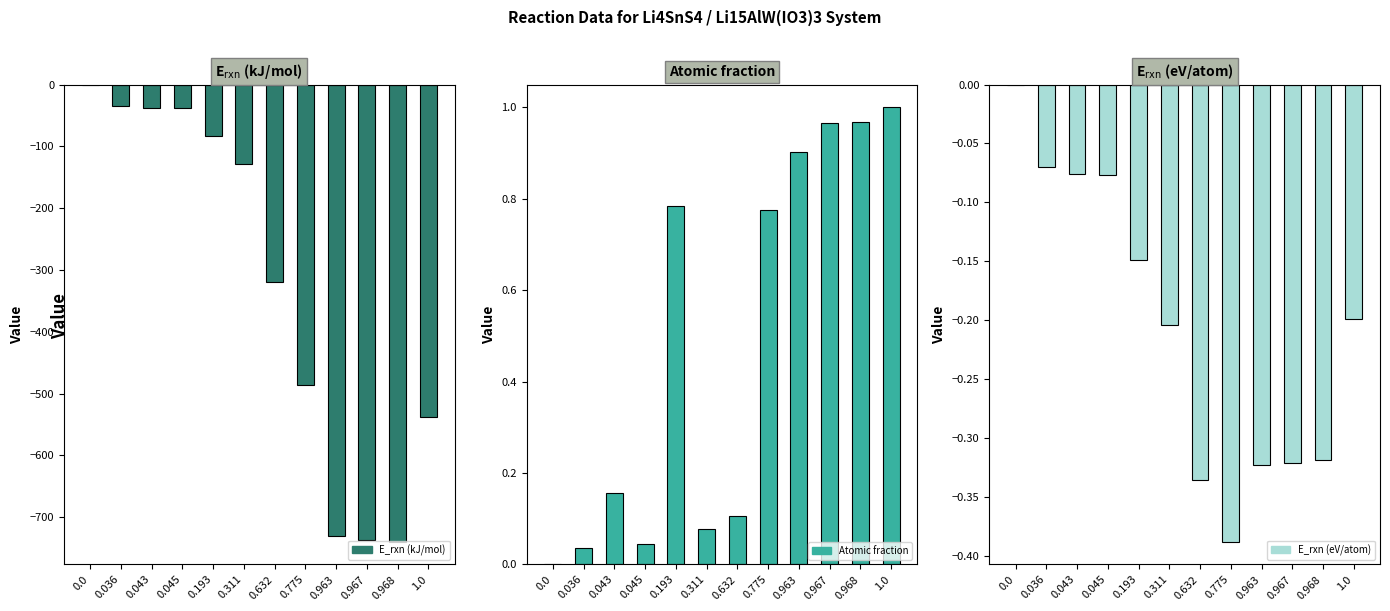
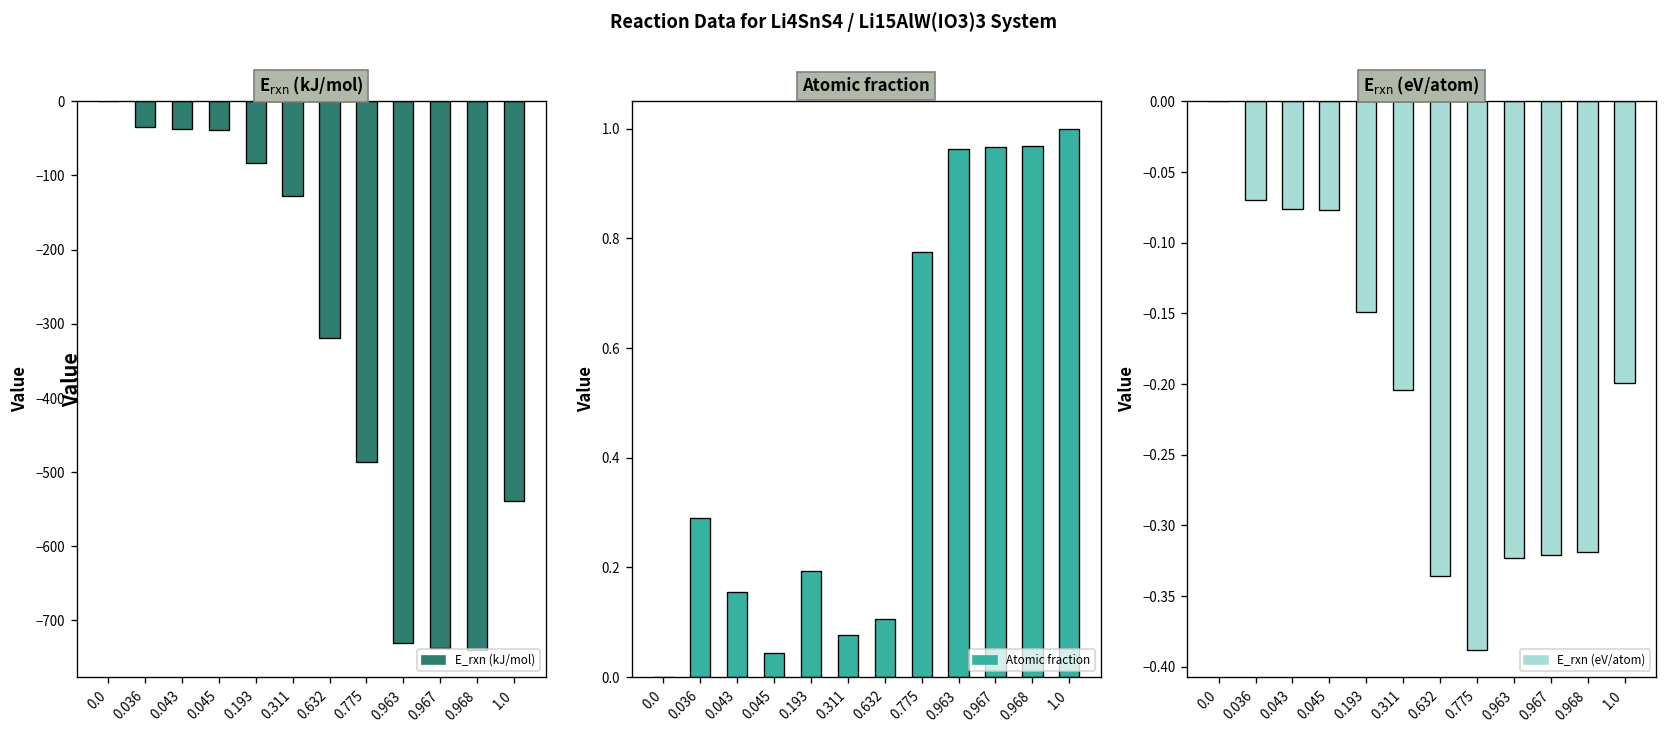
Atomic fraction, 0.036: 0.04 -> 0.29
Atomic fraction, 0.193: 0.78 -> 0.19
Atomic fraction, 0.963: 0.90 -> 0.96
